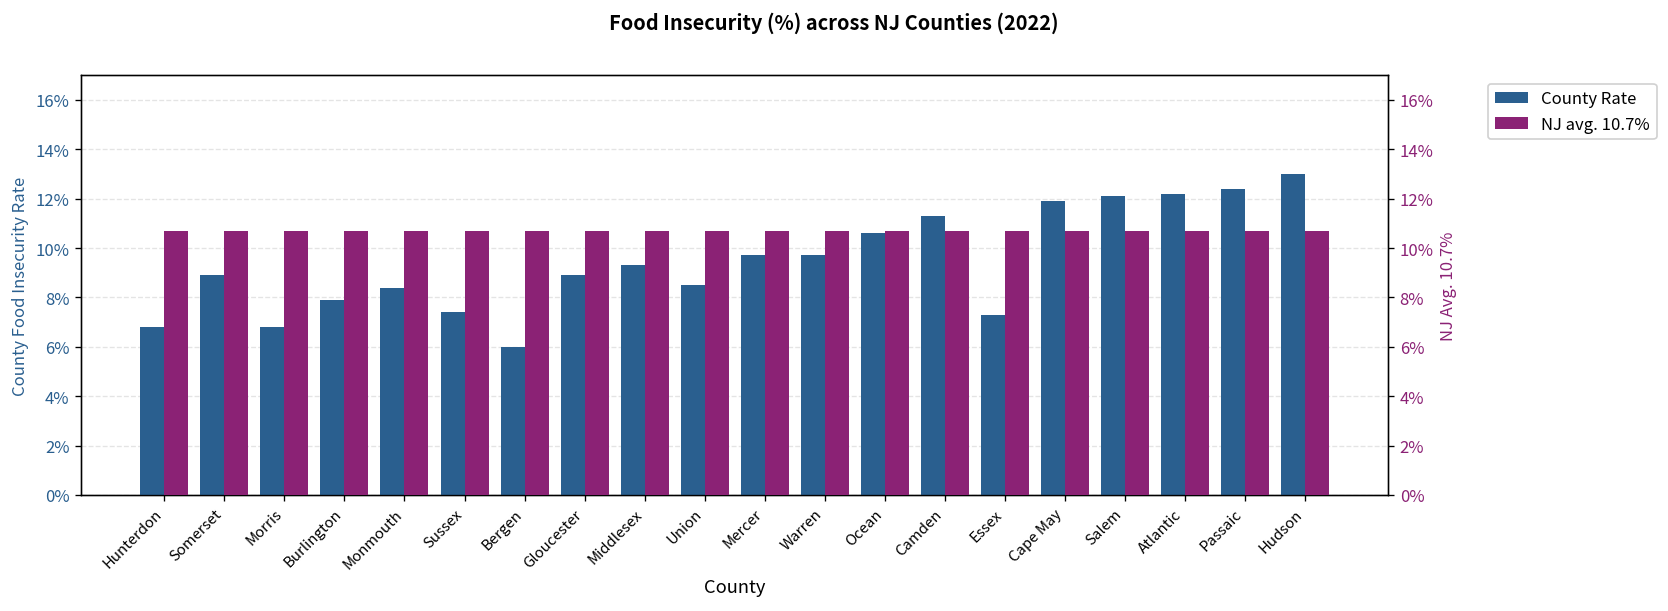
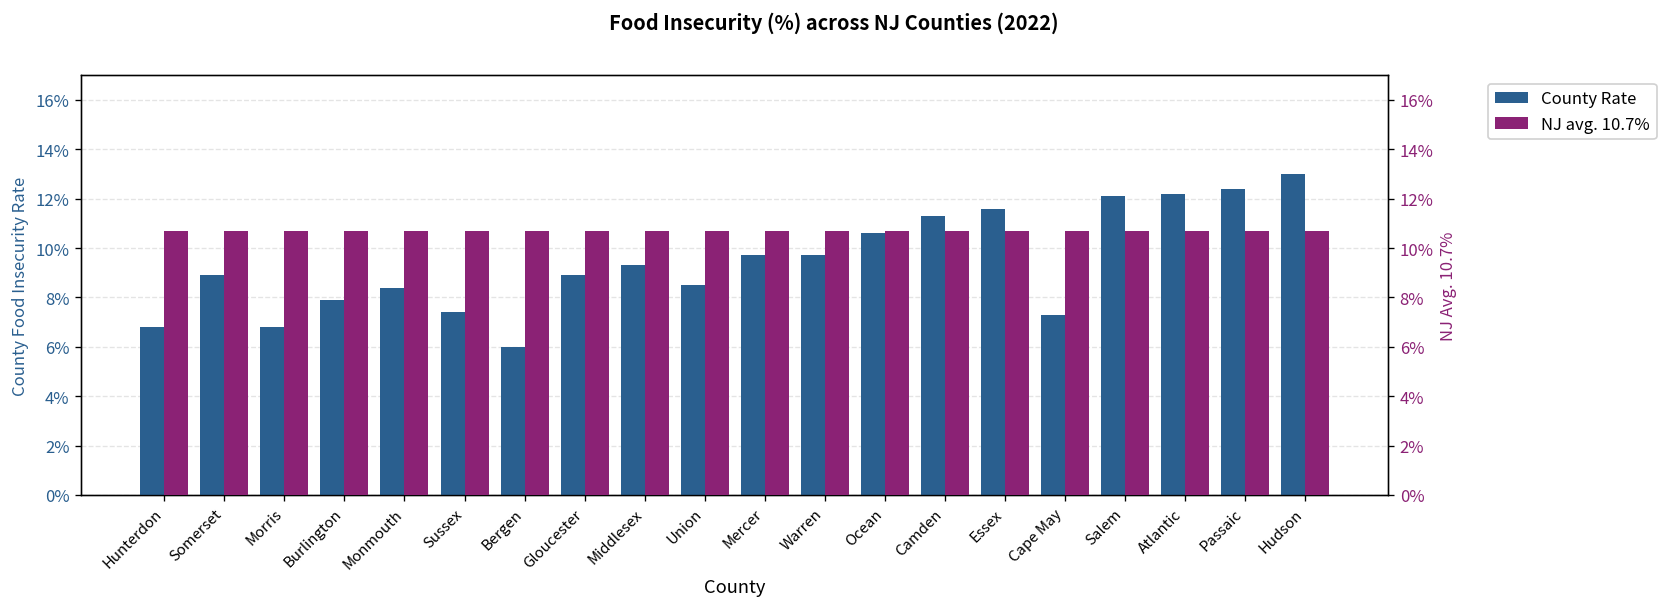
County Rate, Essex: 7.3% -> 11.6%
County Rate, Cape May: 11.9% -> 7.3%
